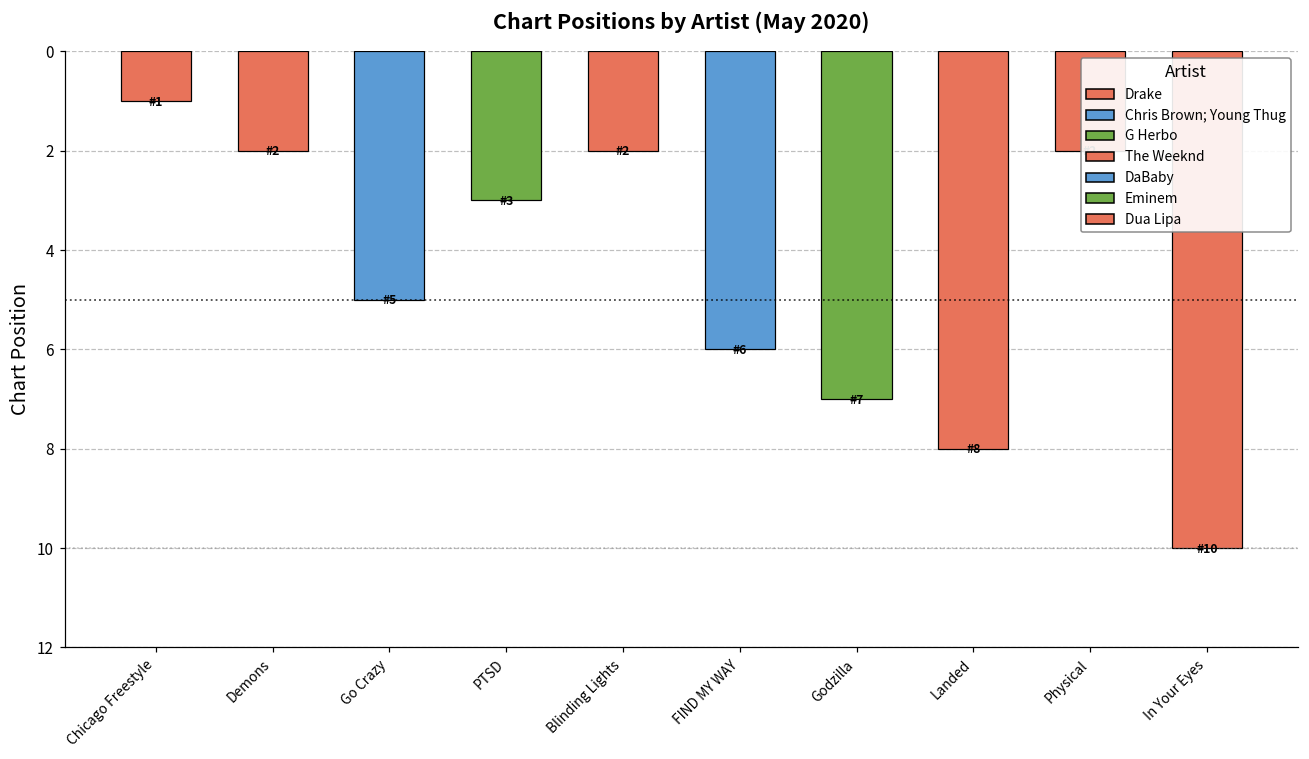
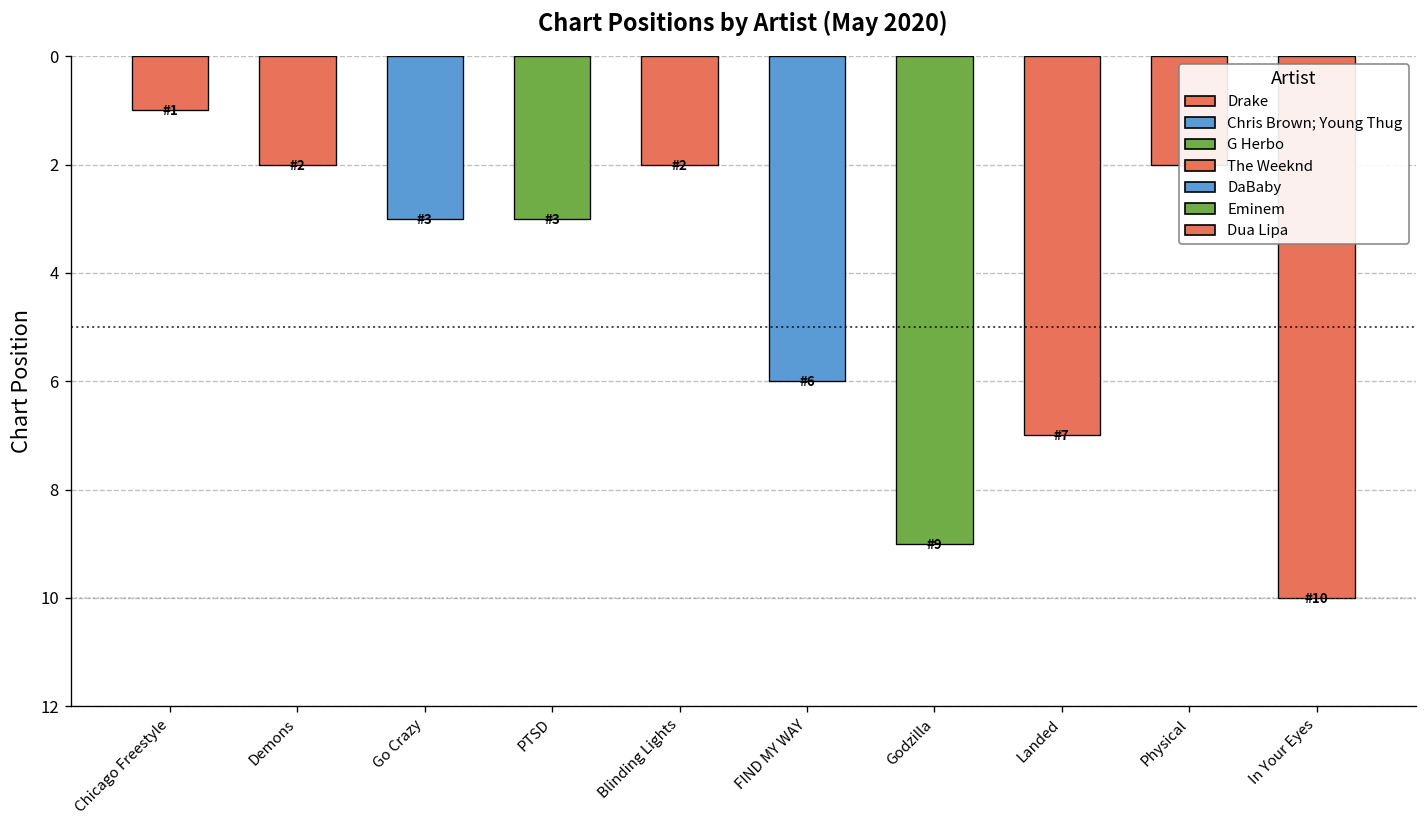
Go Crazy: 5 -> 3
Godzilla: 7 -> 9
Landed: 8 -> 7
